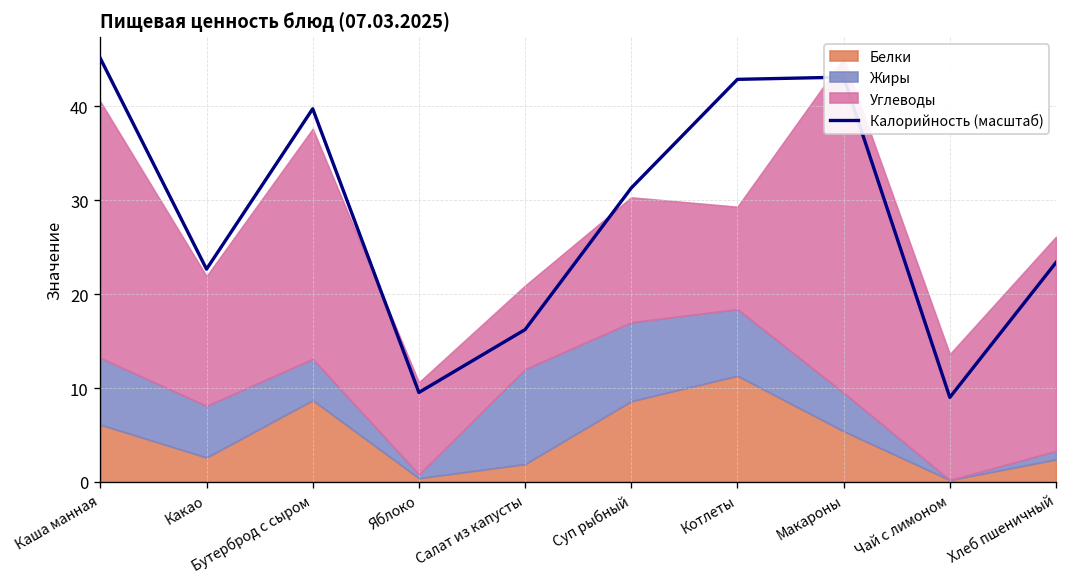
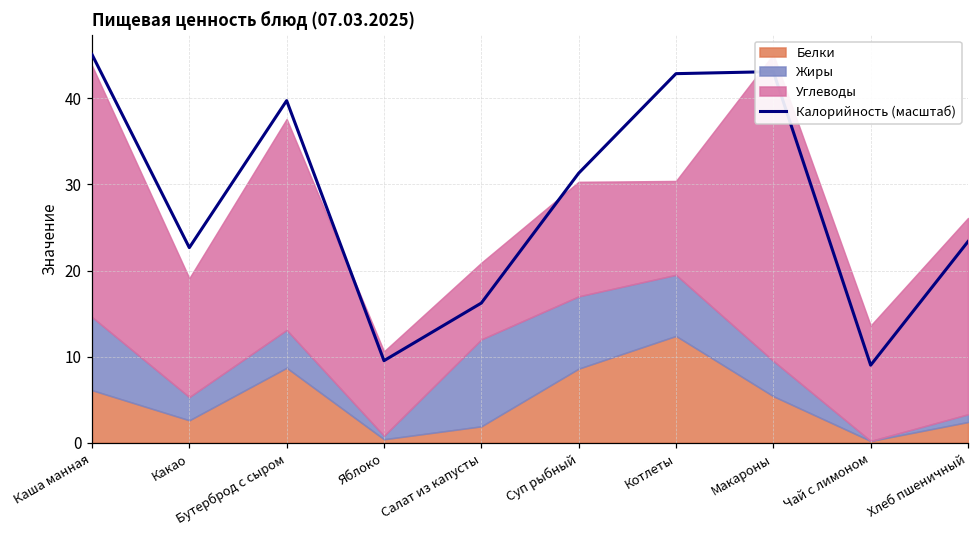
Жиры, Каша манная: 7 -> 9
Углеводы, Каша манная: 27 -> 29
Жиры, Какао: 6 -> 3
Белки, Котлеты: 11 -> 12
